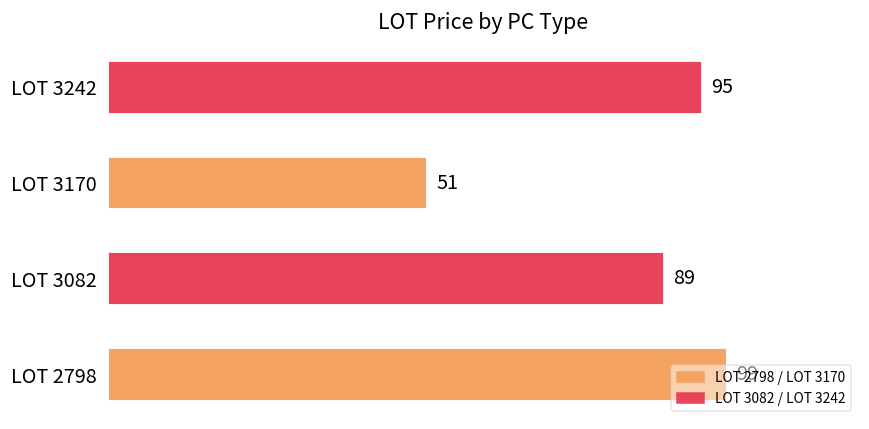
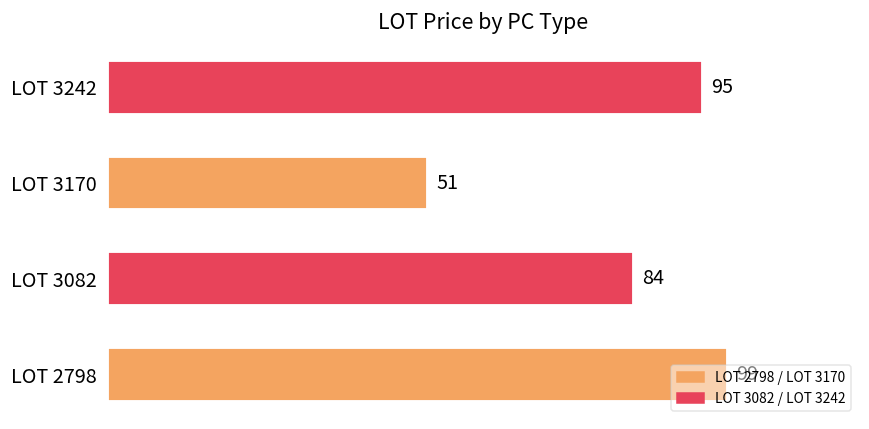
LOT 3082: 89 -> 84
